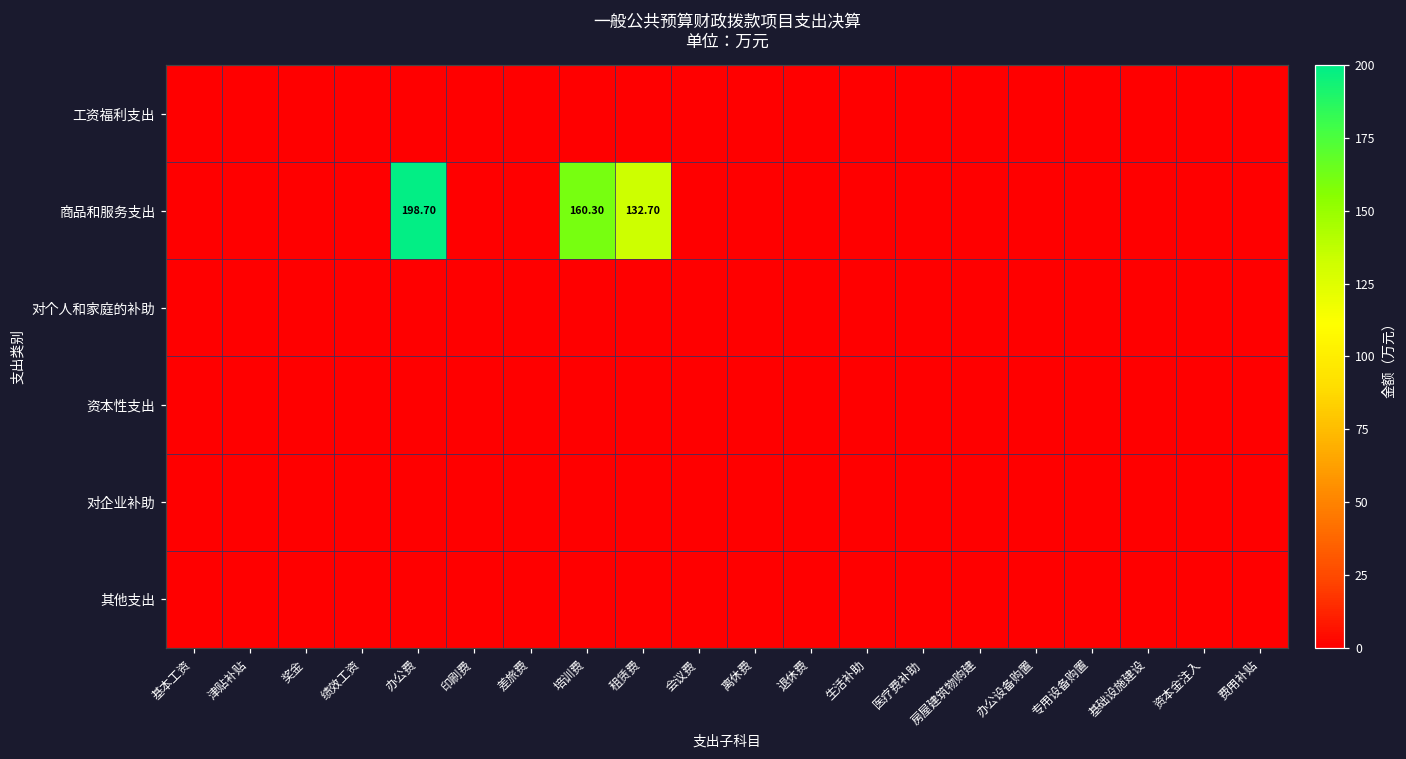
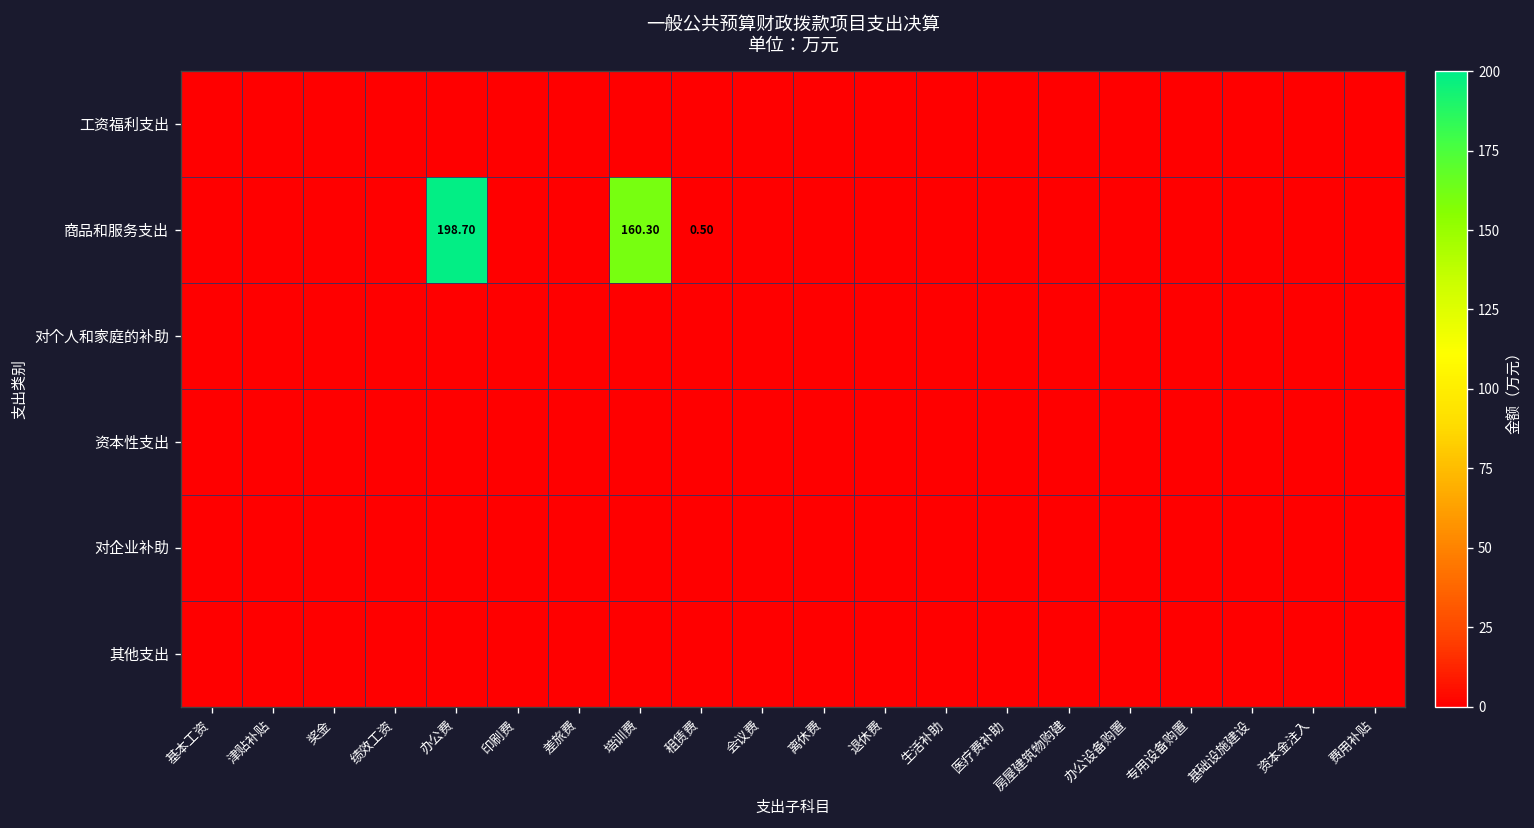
商品和服务支出, 租赁费: 132.70 -> 0.50
